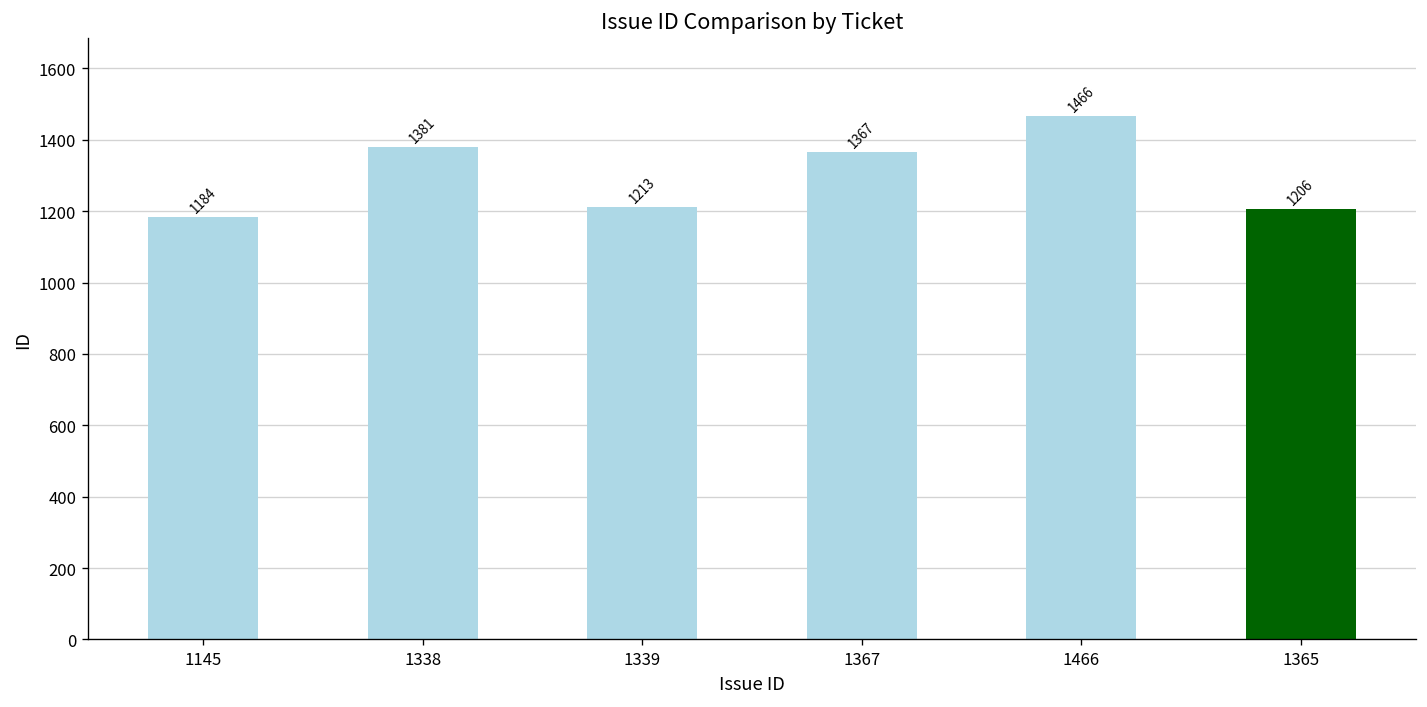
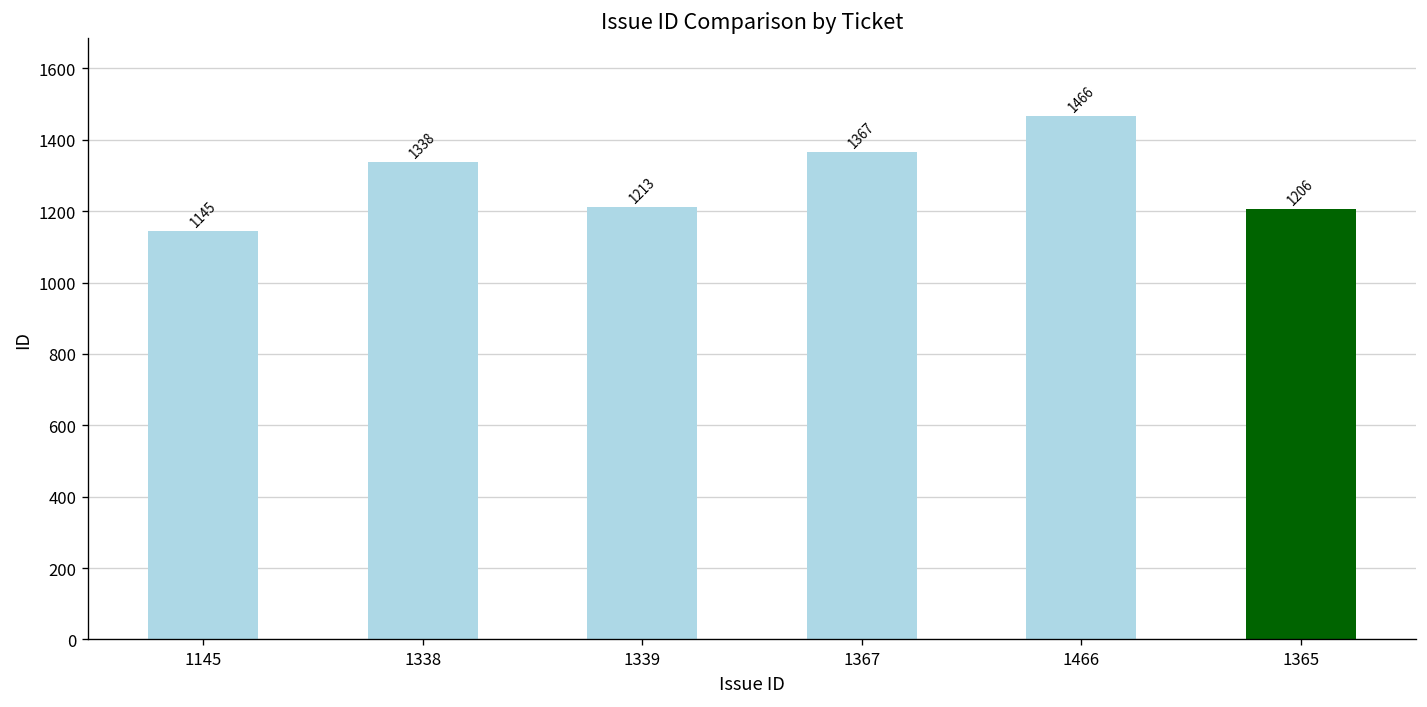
1145: 1184 -> 1145
1338: 1381 -> 1338
